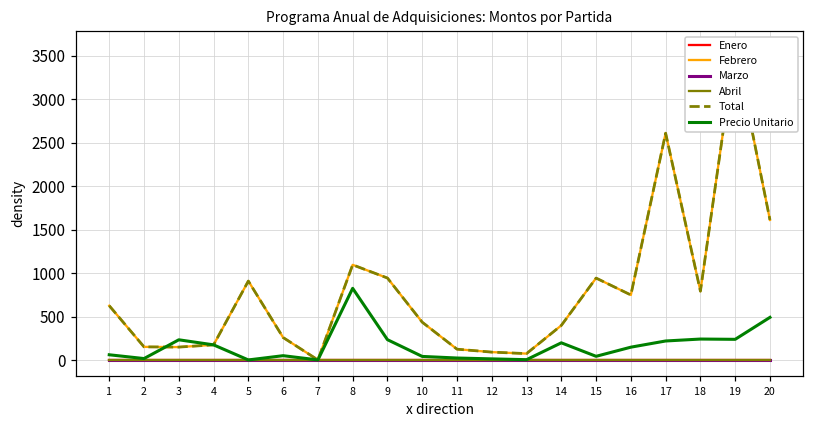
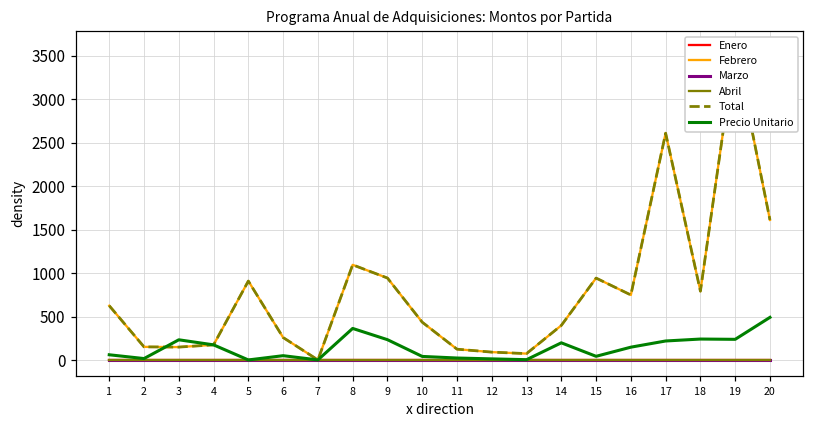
Precio Unitario, 8: 800 -> 400
